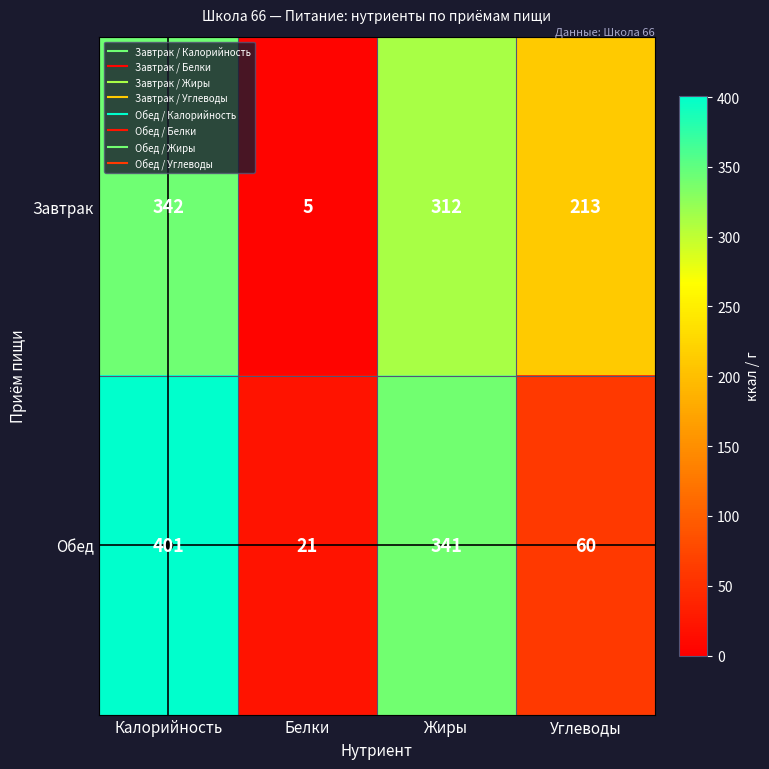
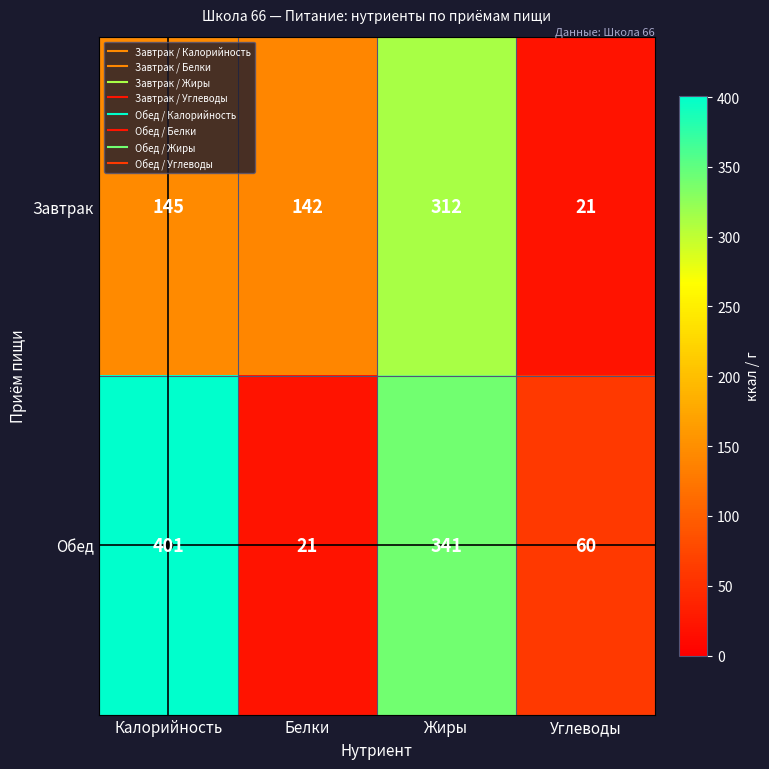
Завтрак, Калорийность: 342 -> 145
Завтрак, Белки: 5 -> 142
Завтрак, Углеводы: 213 -> 21
